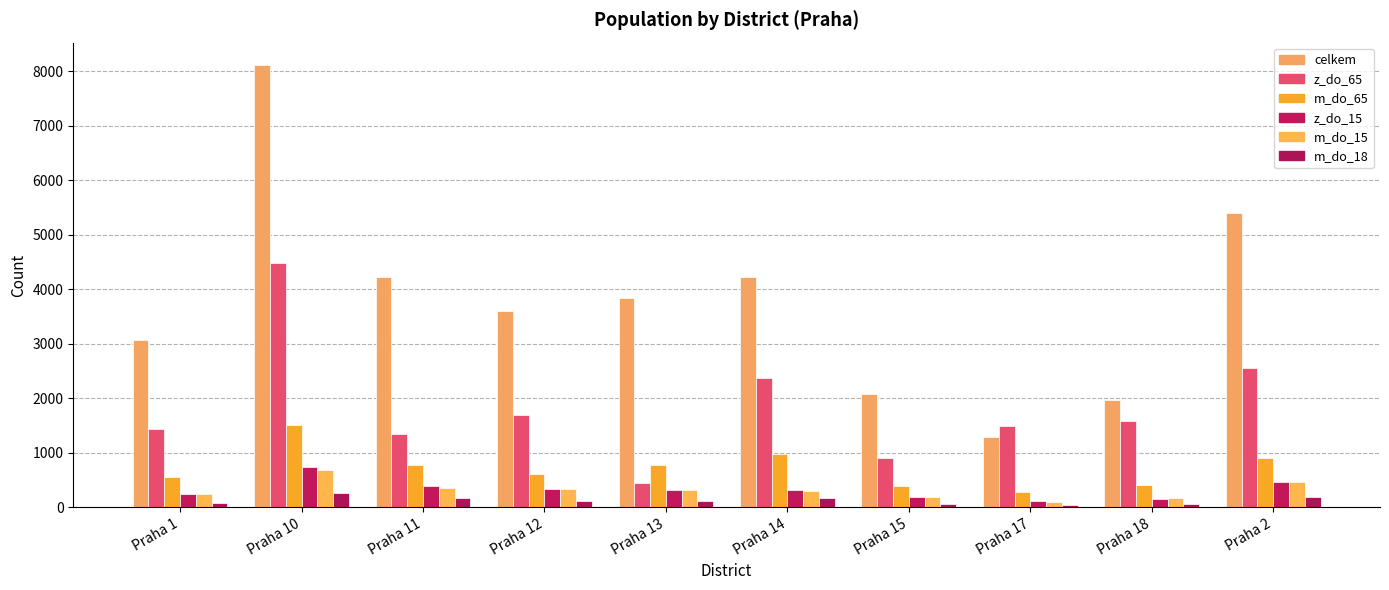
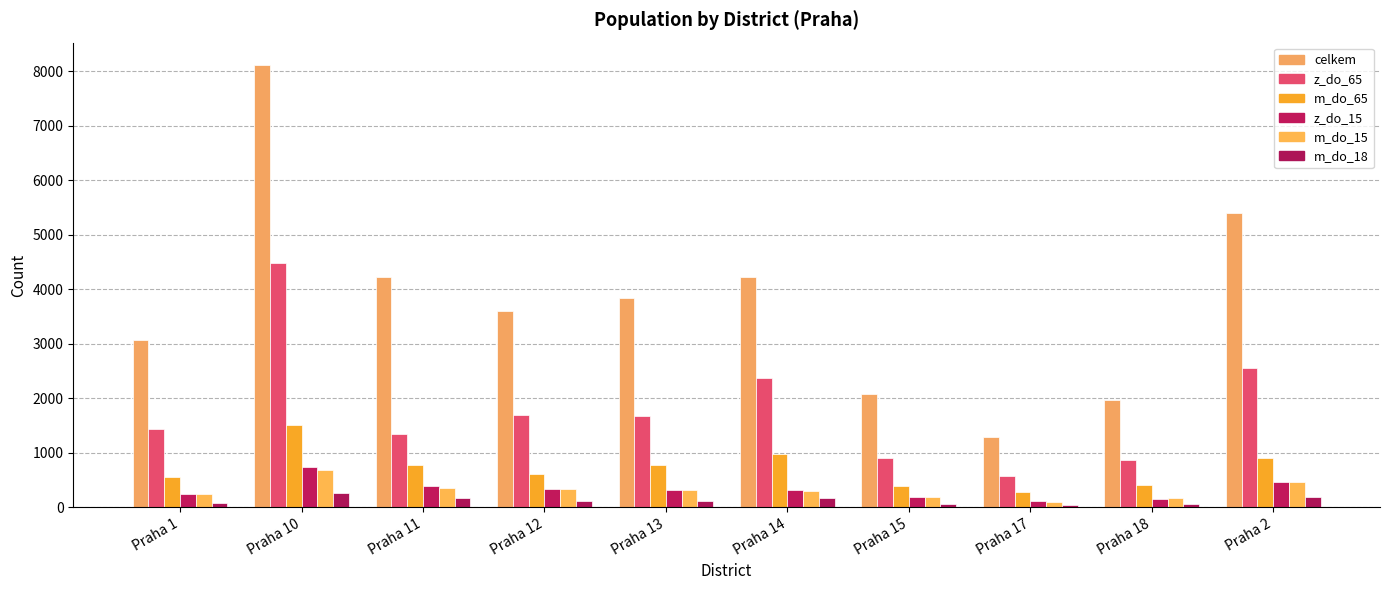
z_do_65, Praha 13: 400 -> 1700
z_do_65, Praha 17: 1500 -> 600
z_do_65, Praha 18: 1600 -> 900
